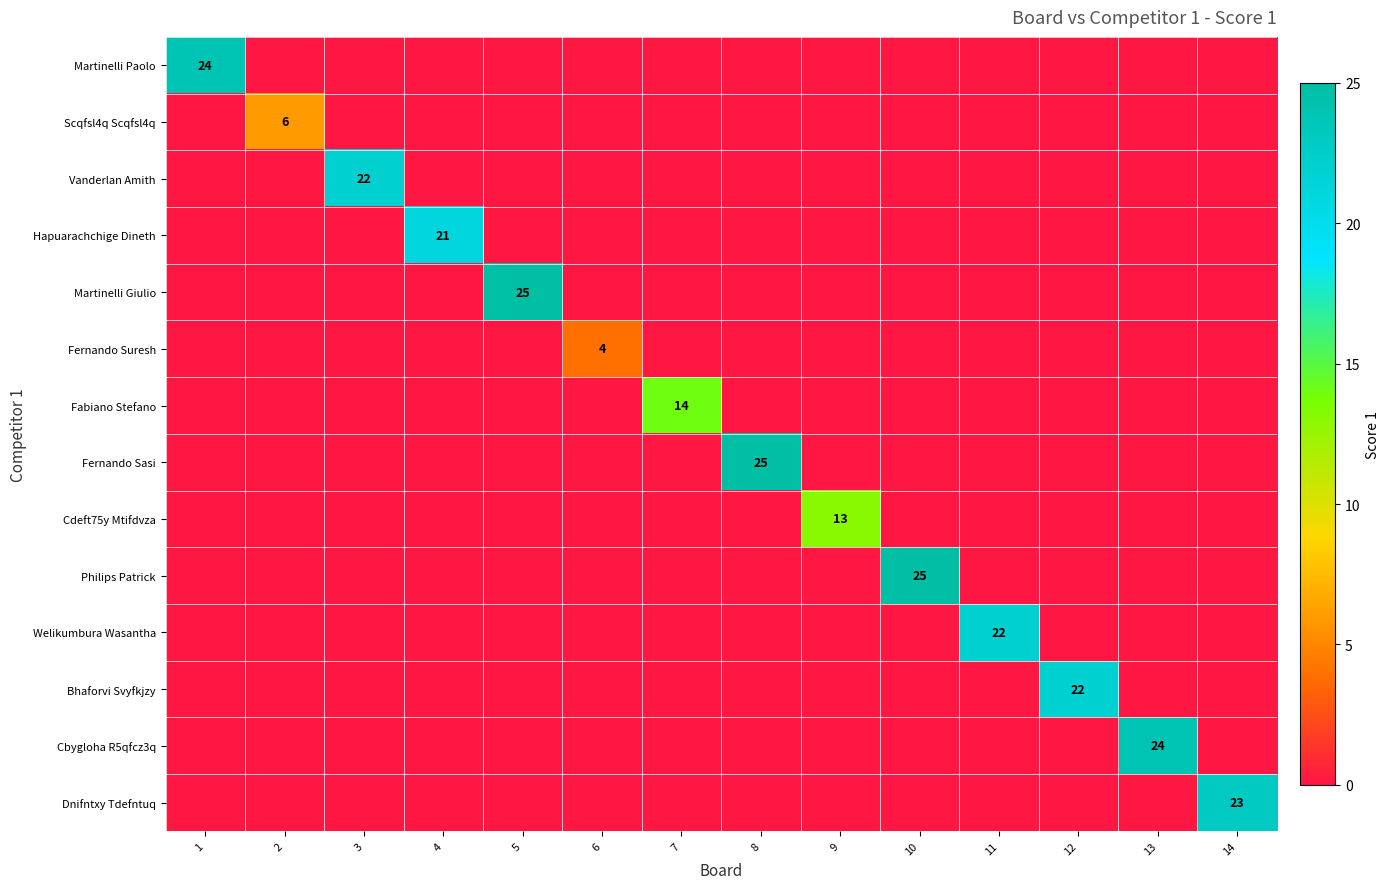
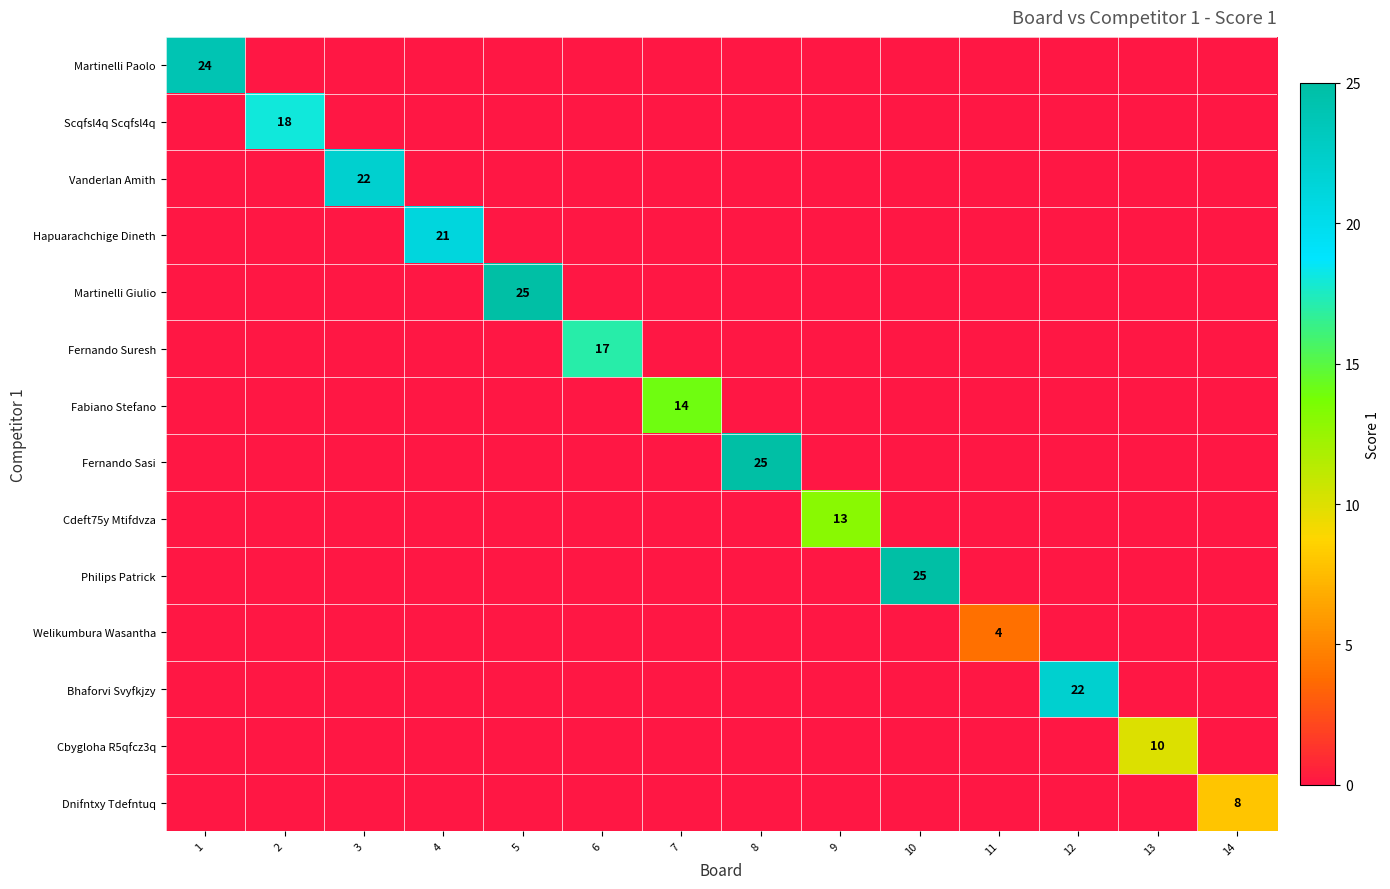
Scqfsl4q Scqfsl4q, 2: 6 -> 18
Fernando Suresh, 6: 4 -> 17
Welikumbura Wasantha, 11: 22 -> 4
Cbygloha R5qfcz3q, 13: 24 -> 10
Dnifntxy Tdefntuq, 14: 23 -> 8
